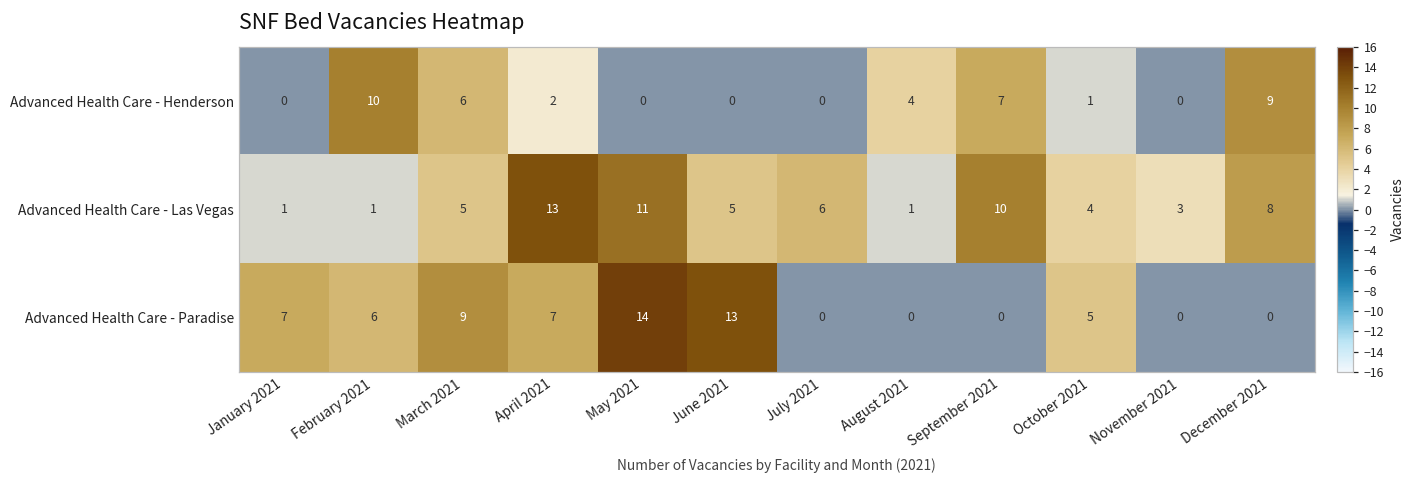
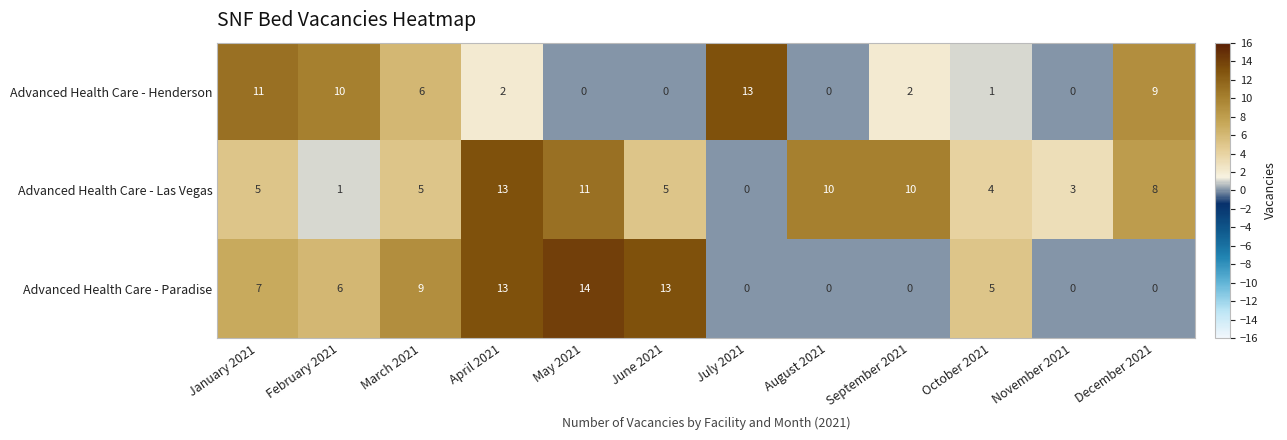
Advanced Health Care - Henderson, January 2021: 0 -> 11
Advanced Health Care - Henderson, July 2021: 0 -> 13
Advanced Health Care - Henderson, August 2021: 4 -> 0
Advanced Health Care - Henderson, September 2021: 7 -> 2
Advanced Health Care - Las Vegas, January 2021: 1 -> 5
Advanced Health Care - Las Vegas, July 2021: 6 -> 0
Advanced Health Care - Las Vegas, August 2021: 1 -> 10
Advanced Health Care - Paradise, April 2021: 7 -> 13
